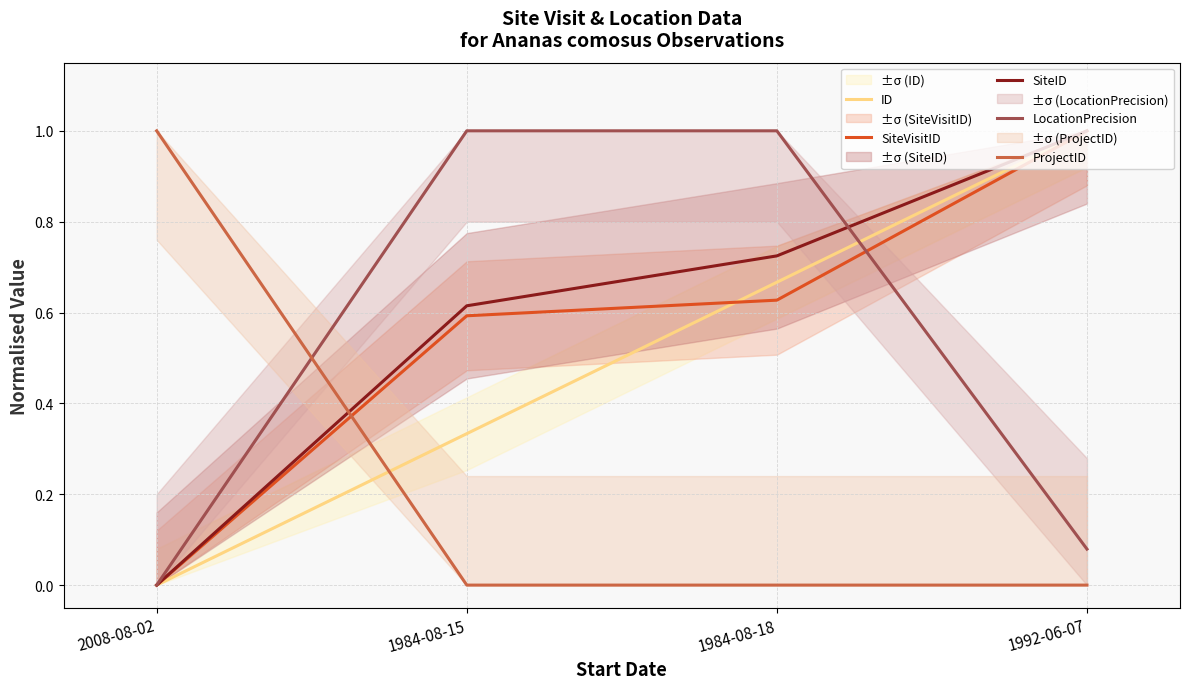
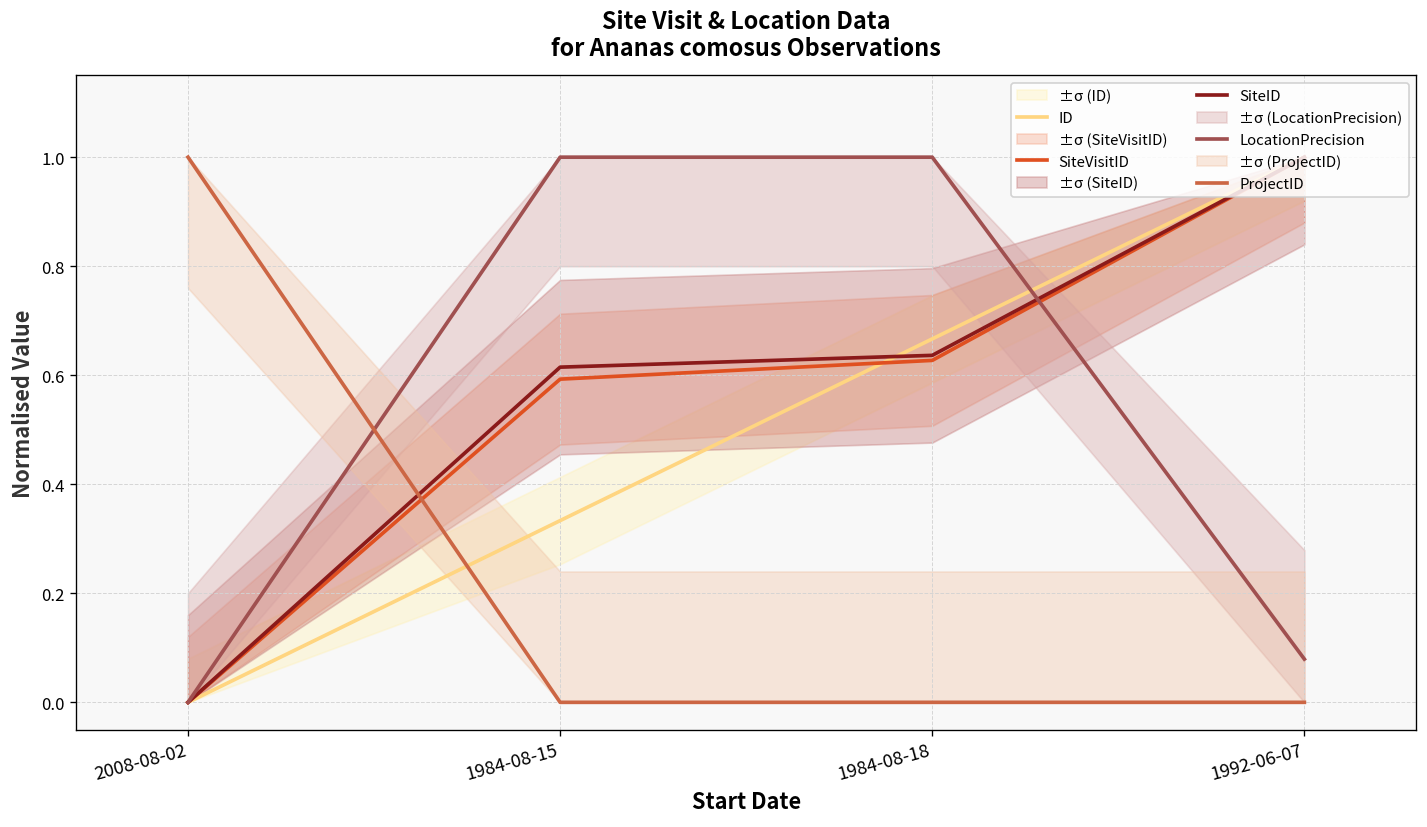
SiteID, 1984-08-18: 0.72 -> 0.64
